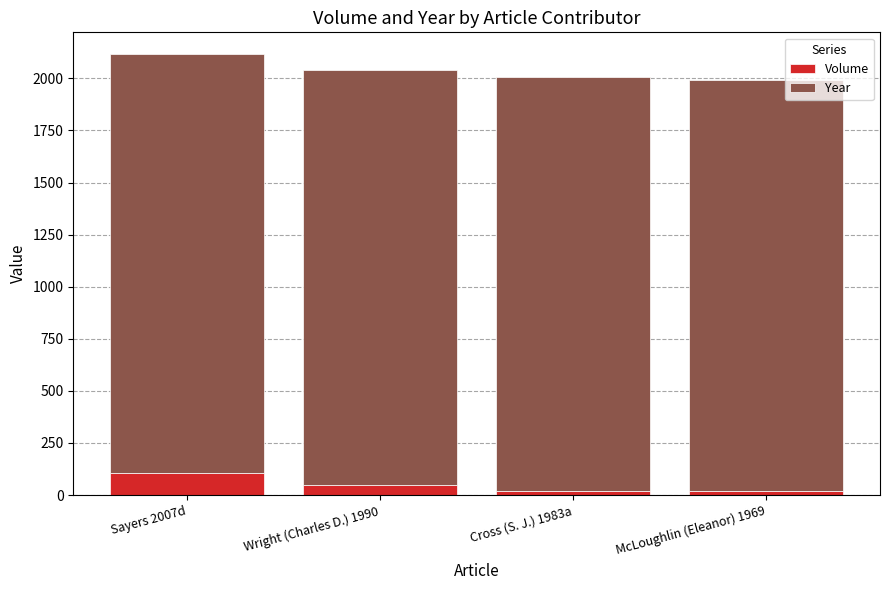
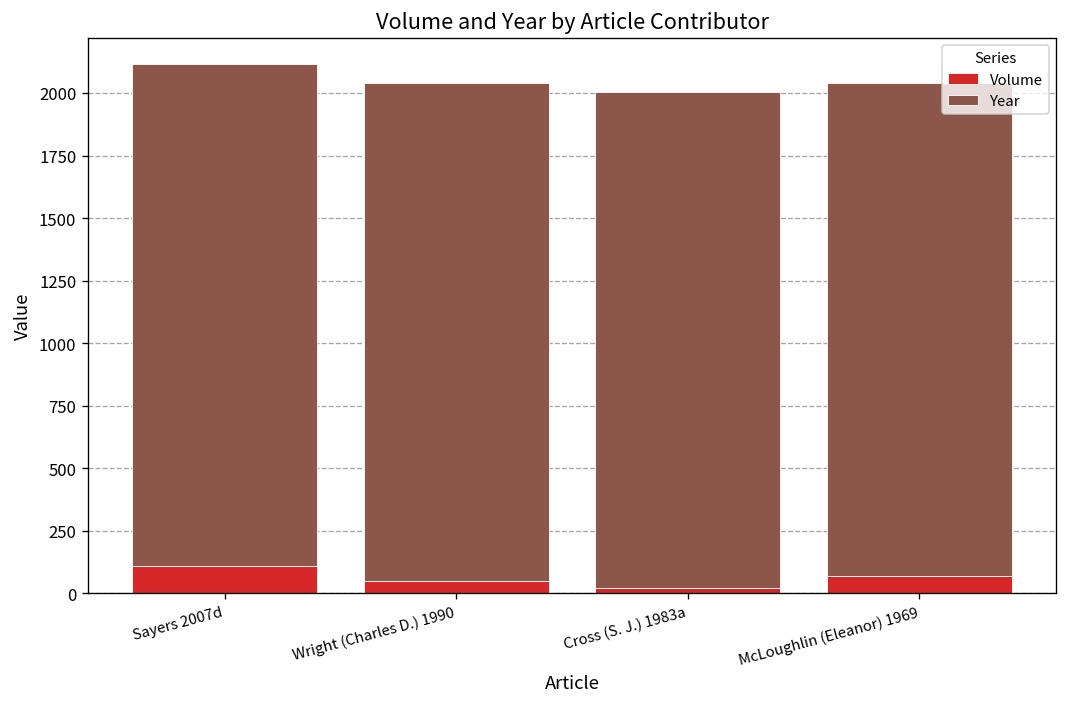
Volume, McLoughlin (Eleanor) 1969: 20 -> 70
